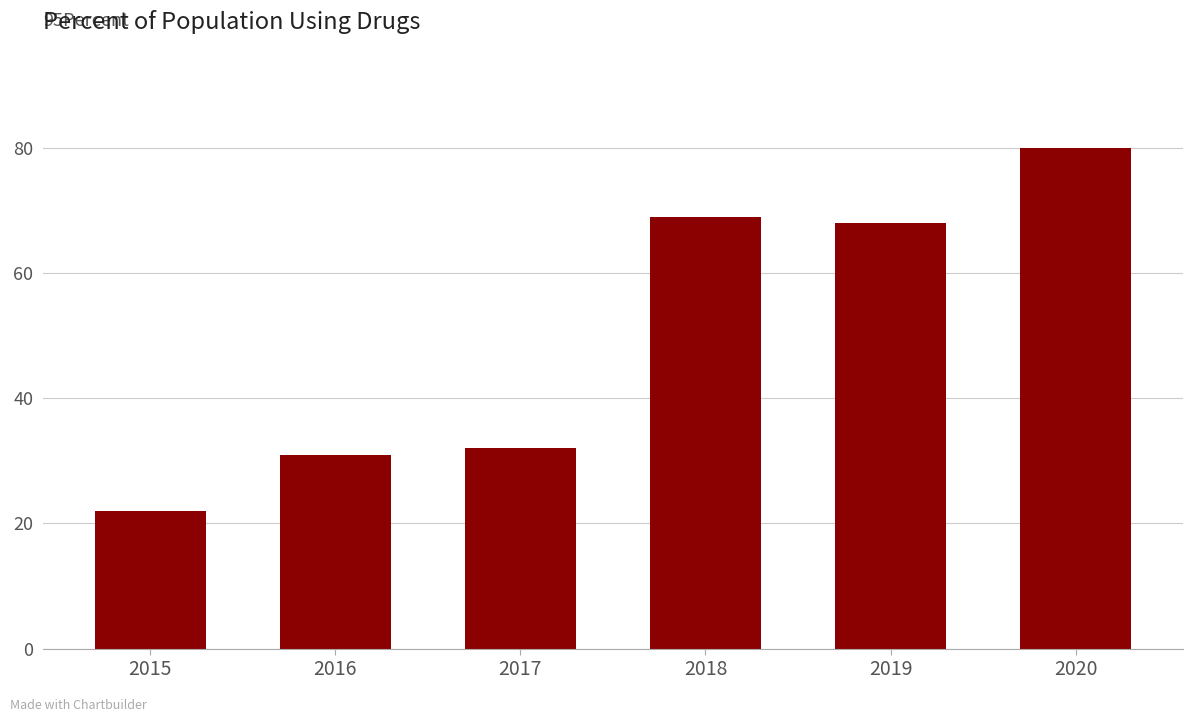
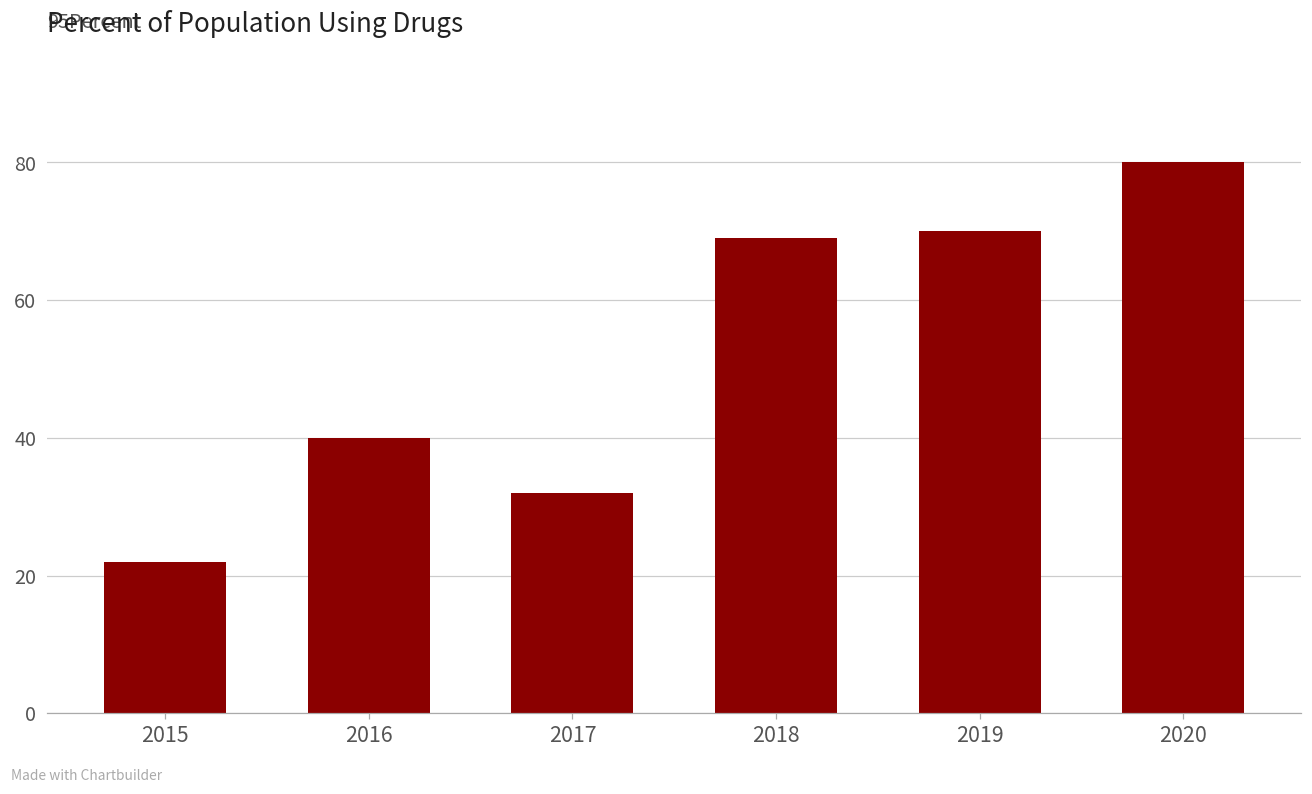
2016: 31 -> 40
2019: 68 -> 70
